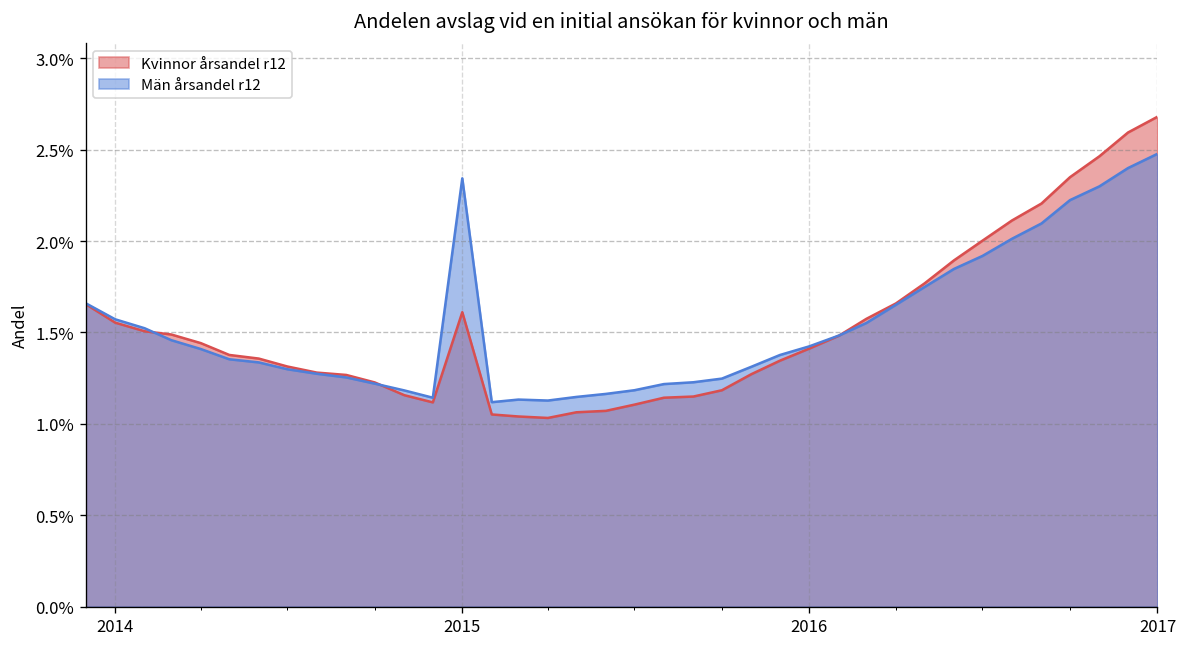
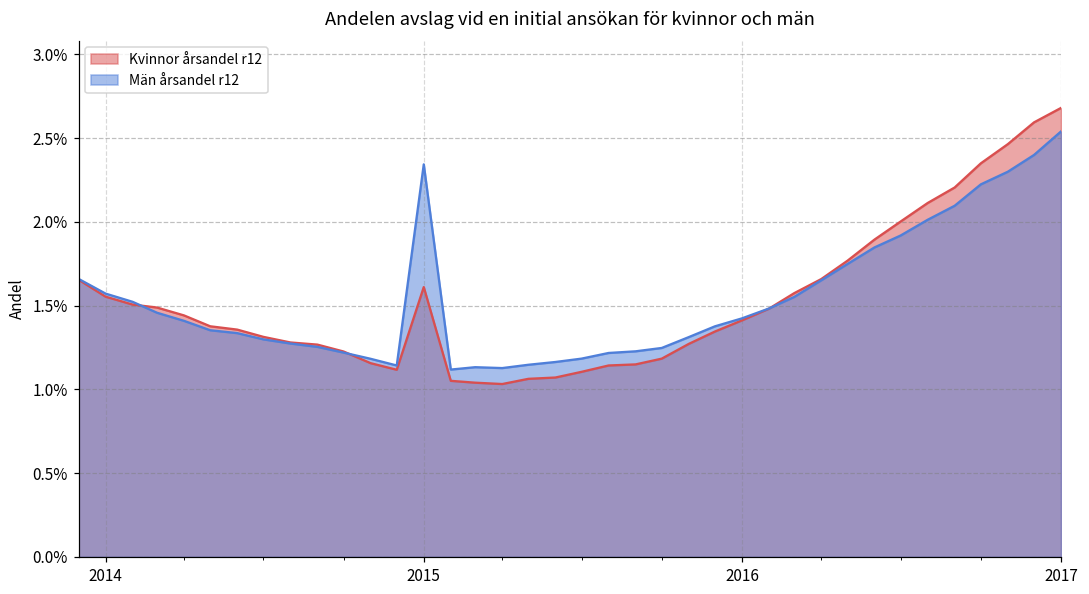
Män årsandel r12, 2017: 2.48% -> 2.54%
